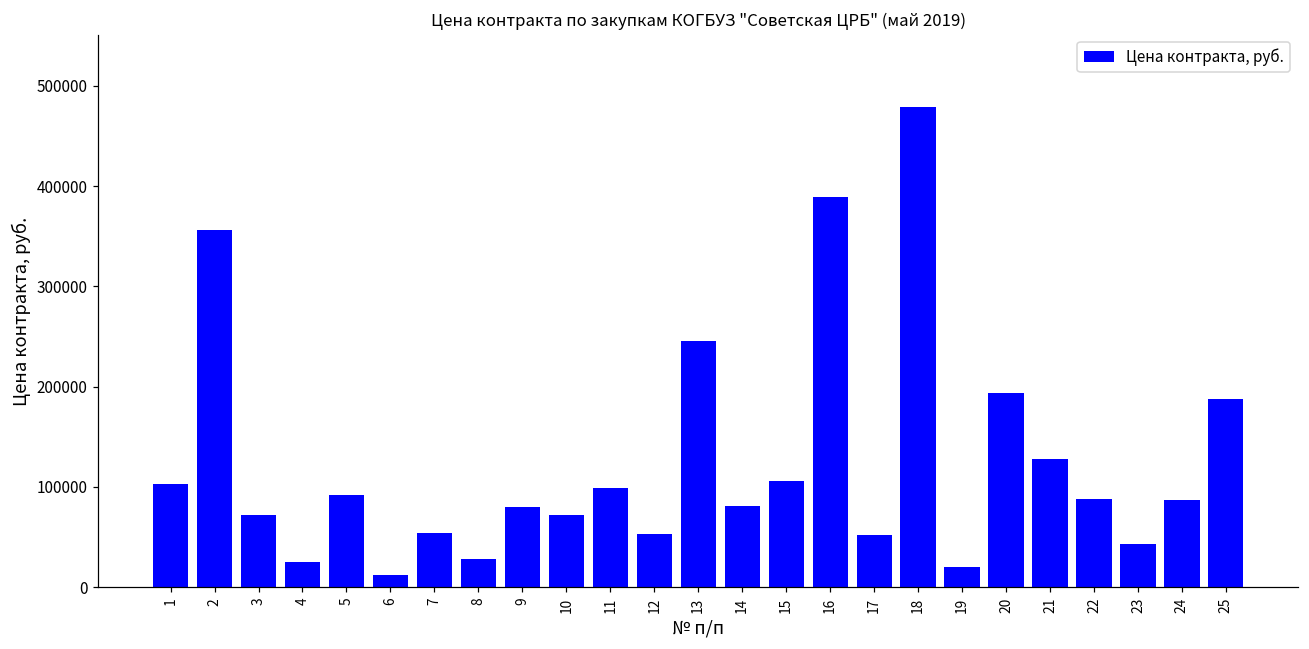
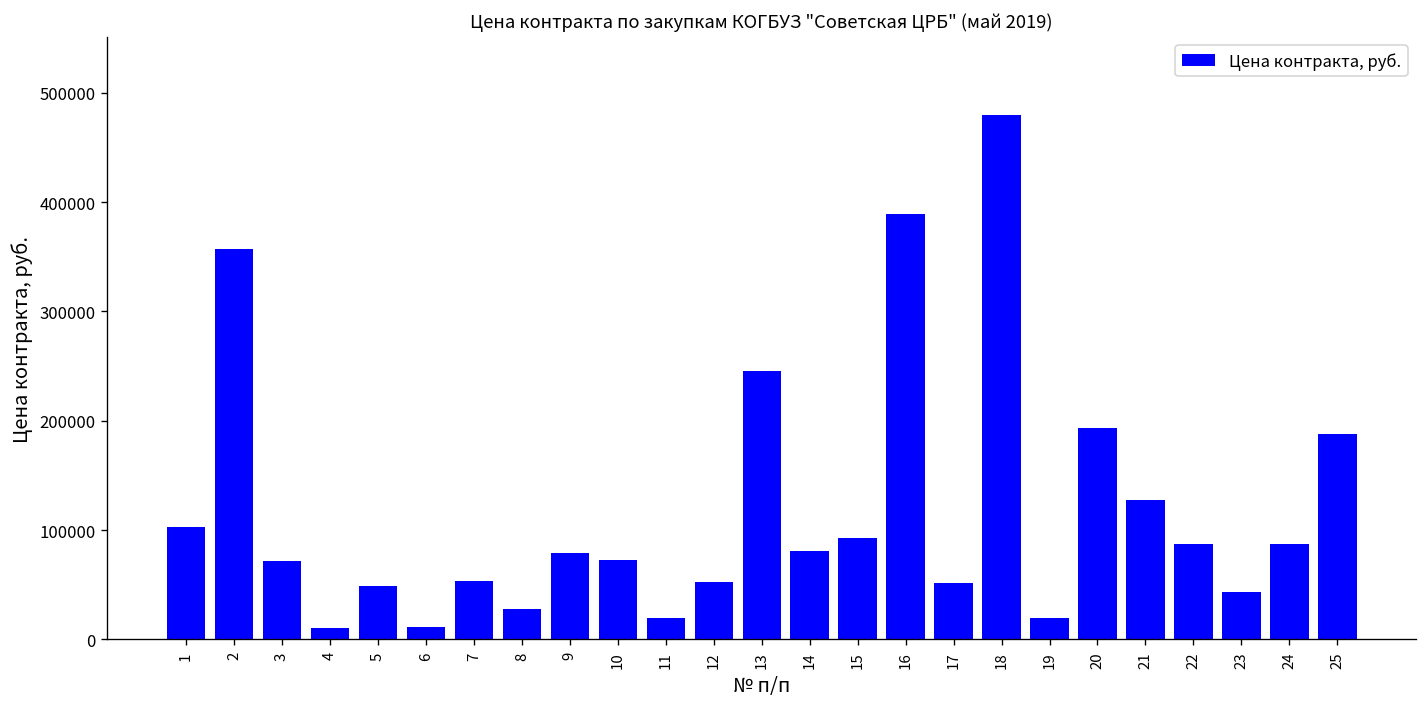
4: 20000 -> 10000
5: 90000 -> 50000
11: 100000 -> 20000
15: 110000 -> 90000
